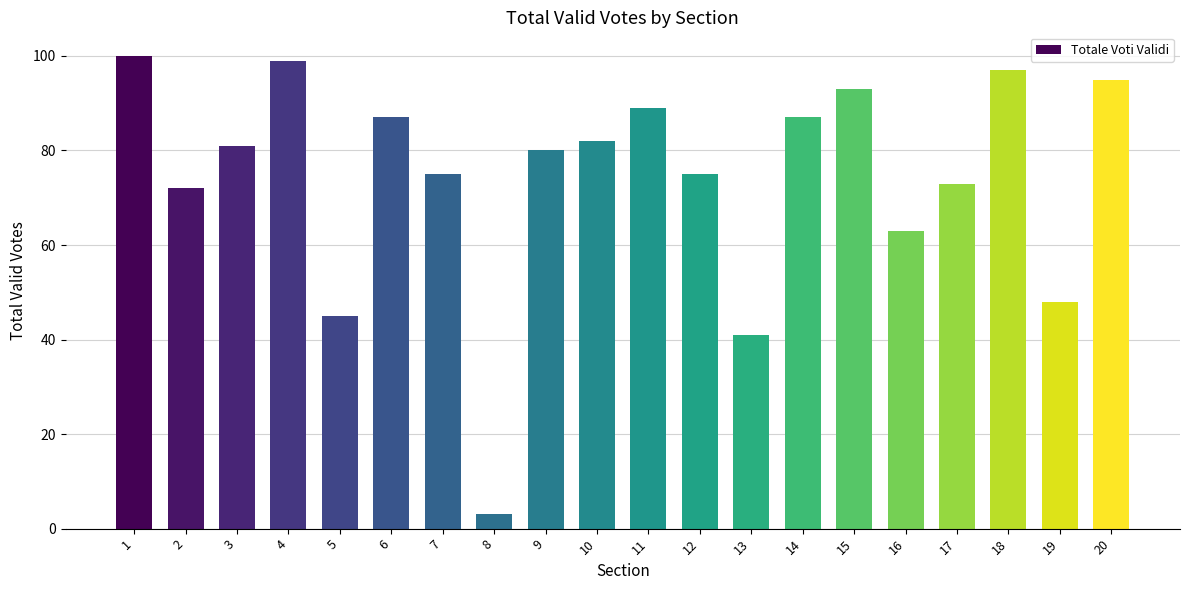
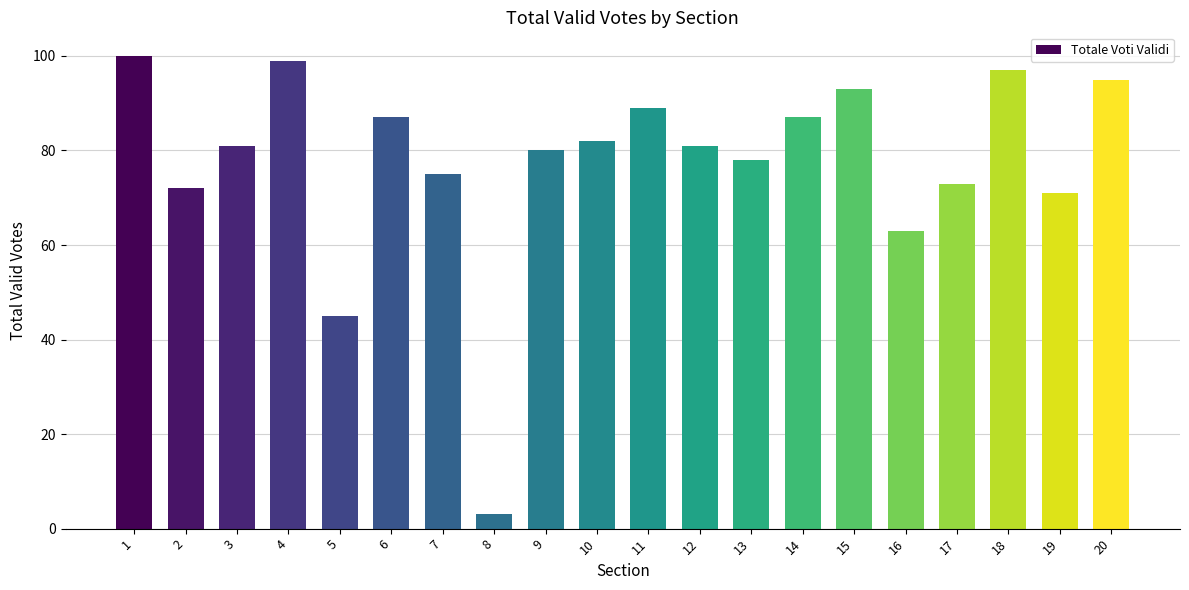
12: 75 -> 81
13: 41 -> 78
19: 48 -> 71
